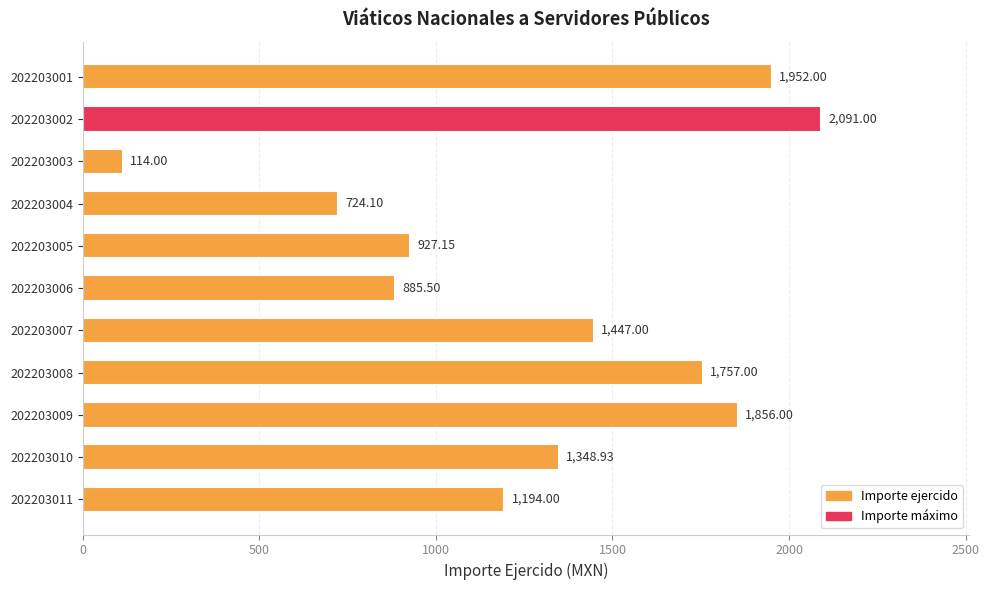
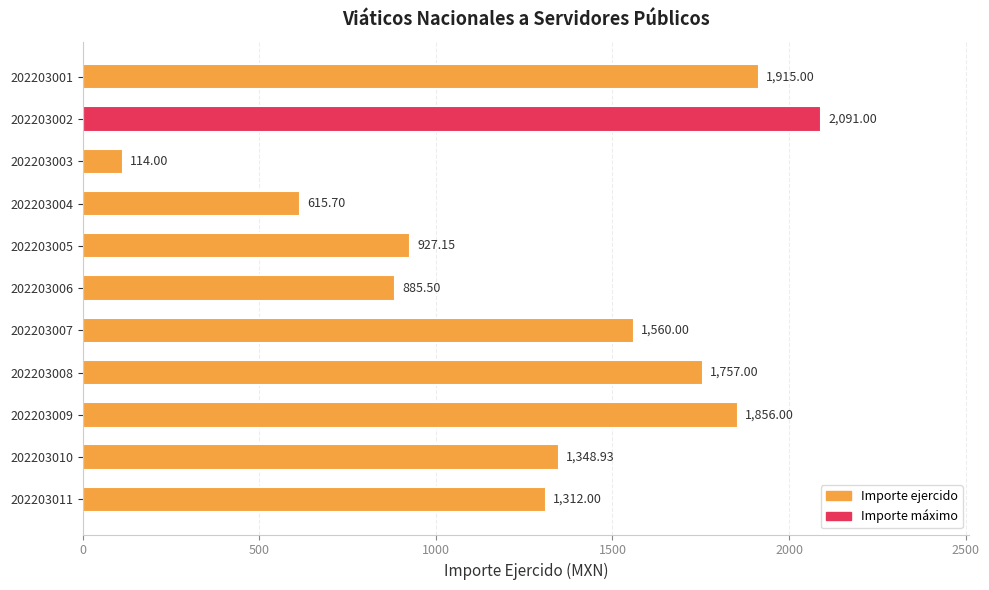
202203001: 1,952.00 -> 1,915.00
202203004: 724.10 -> 615.70
202203007: 1,447.00 -> 1,560.00
202203011: 1,194.00 -> 1,312.00
